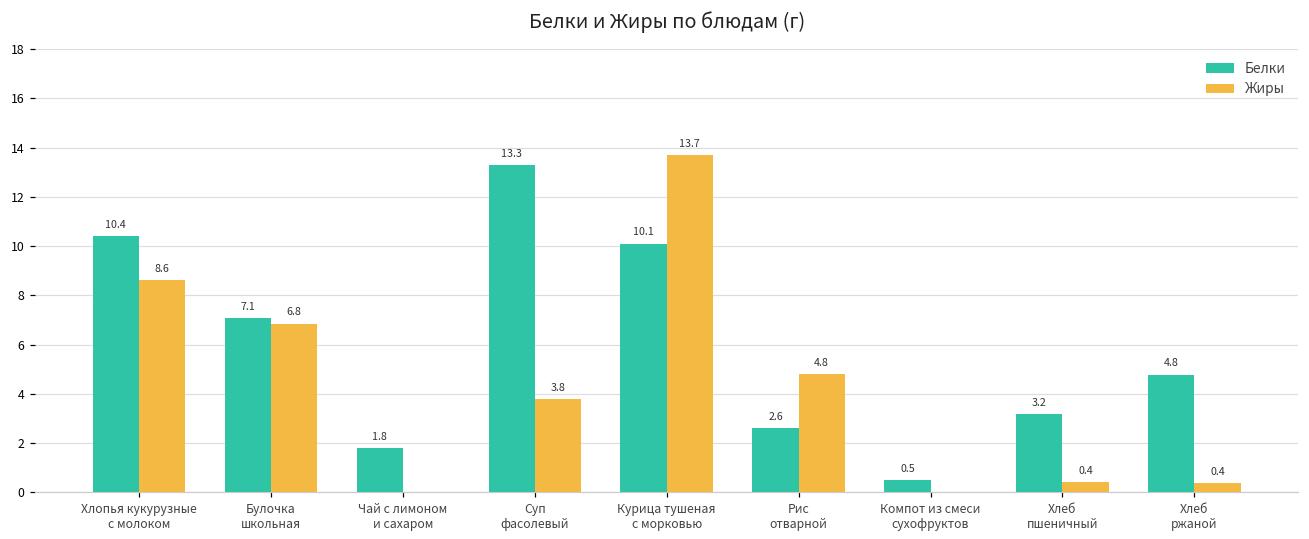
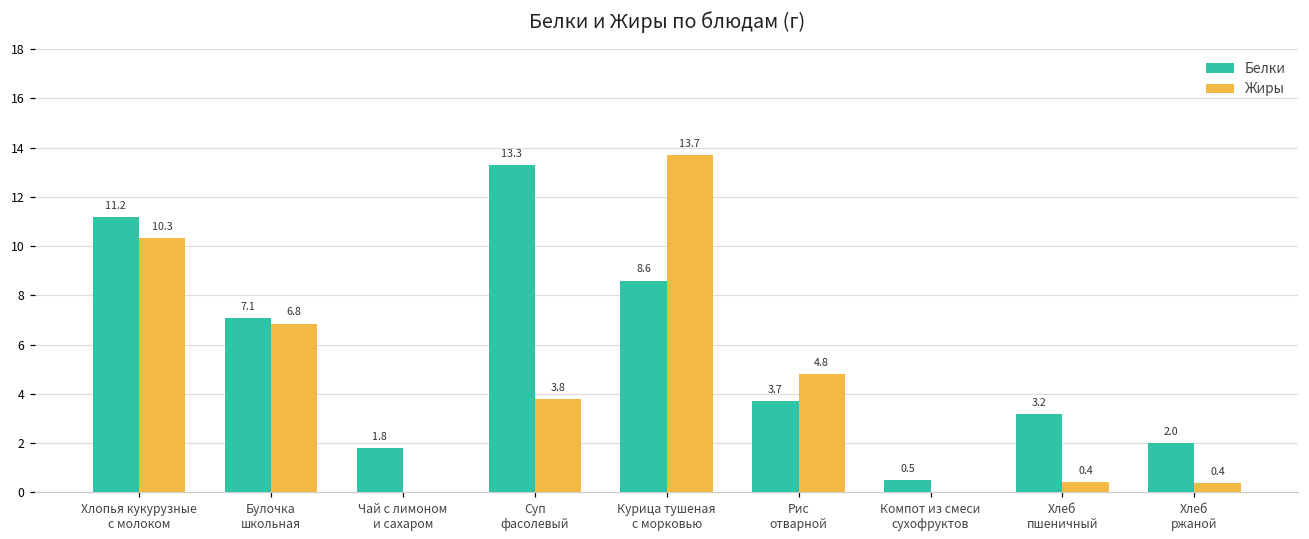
Белки, Хлопья кукурузные с молоком: 10.4 -> 11.2
Жиры, Хлопья кукурузные с молоком: 8.6 -> 10.3
Белки, Курица тушеная с морковью: 10.1 -> 8.6
Белки, Рис отварной: 2.6 -> 3.7
Белки, Хлеб ржаной: 4.8 -> 2.0
